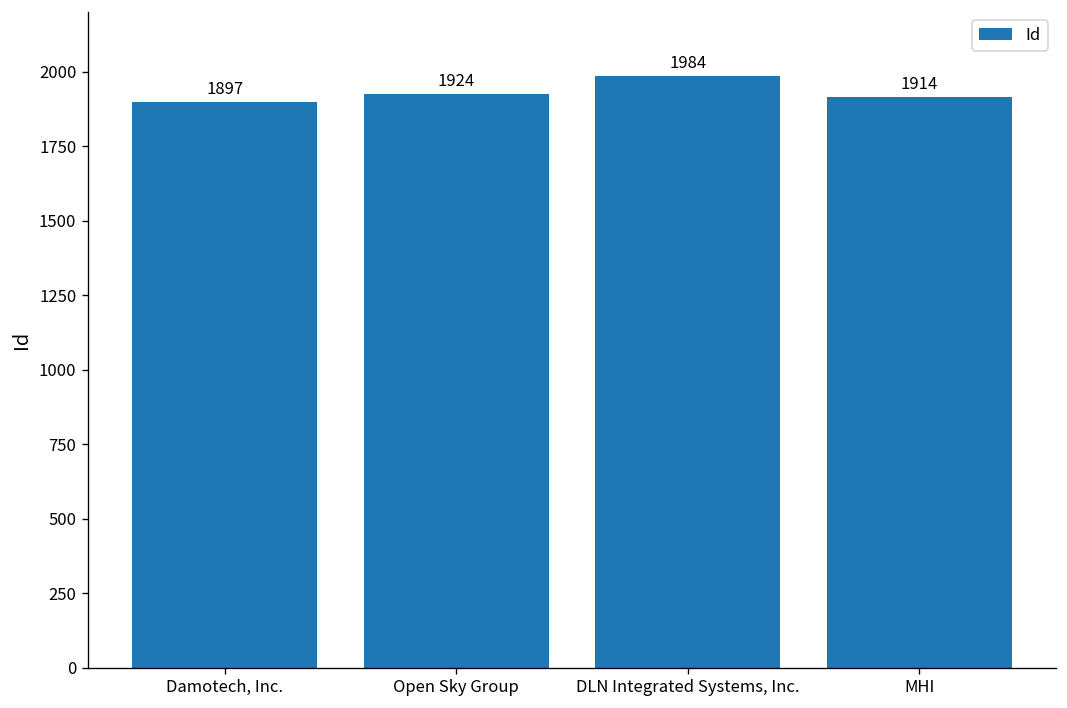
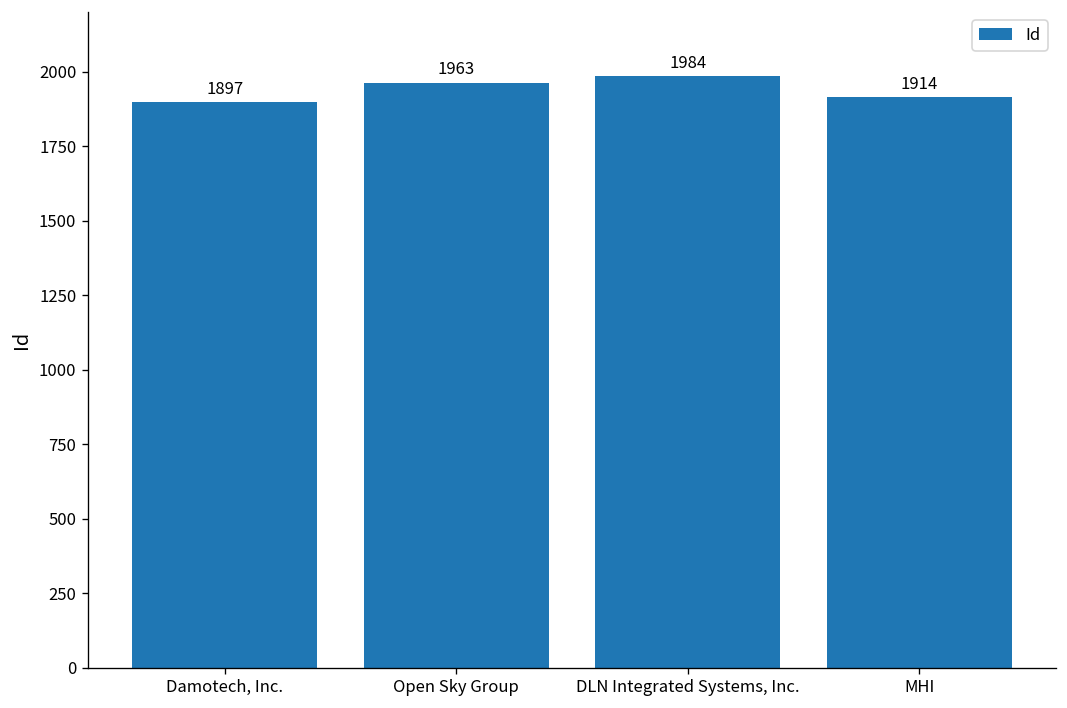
Open Sky Group: 1924 -> 1963
